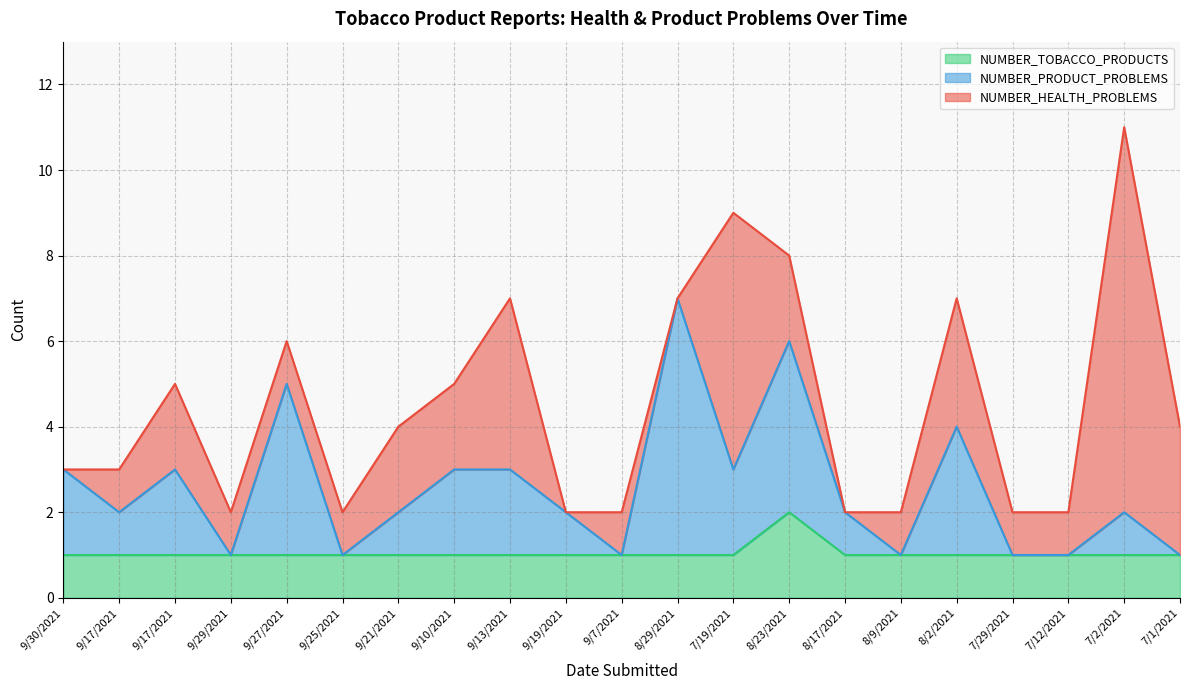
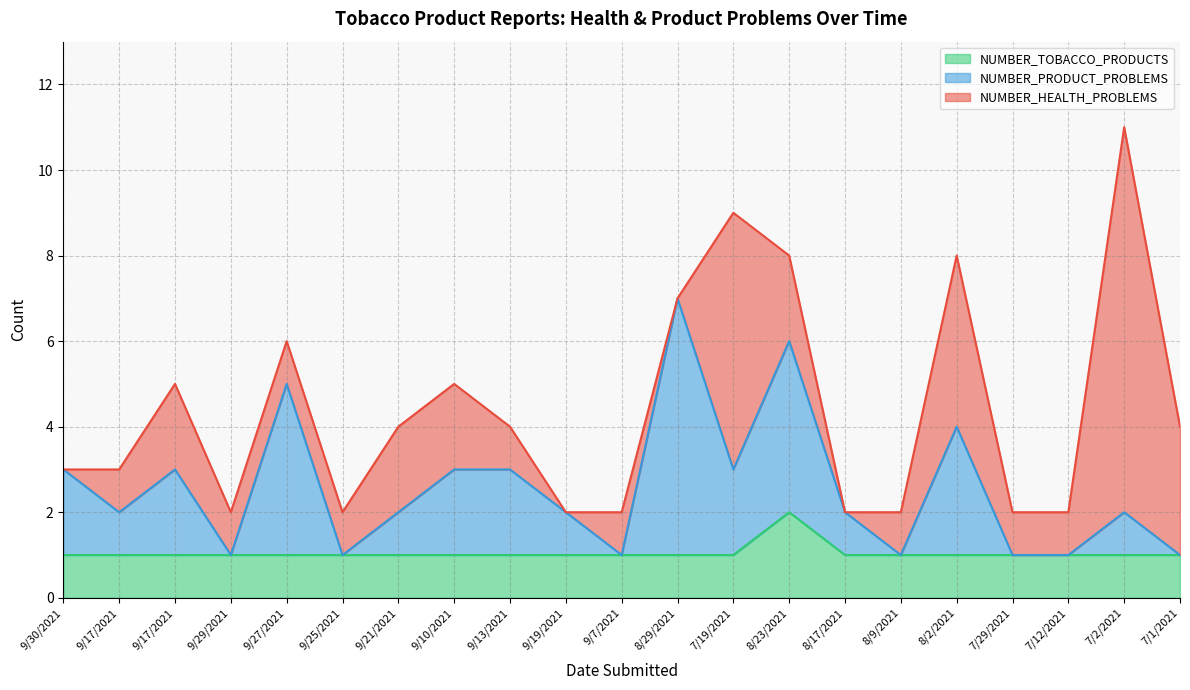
NUMBER_HEALTH_PROBLEMS, 9/13/2021: 4 -> 1
NUMBER_HEALTH_PROBLEMS, 8/2/2021: 3 -> 4
